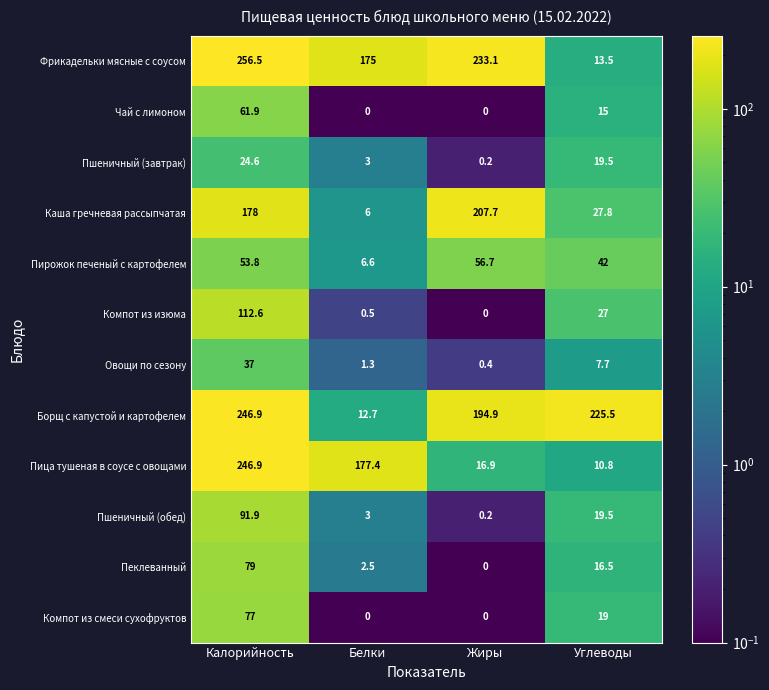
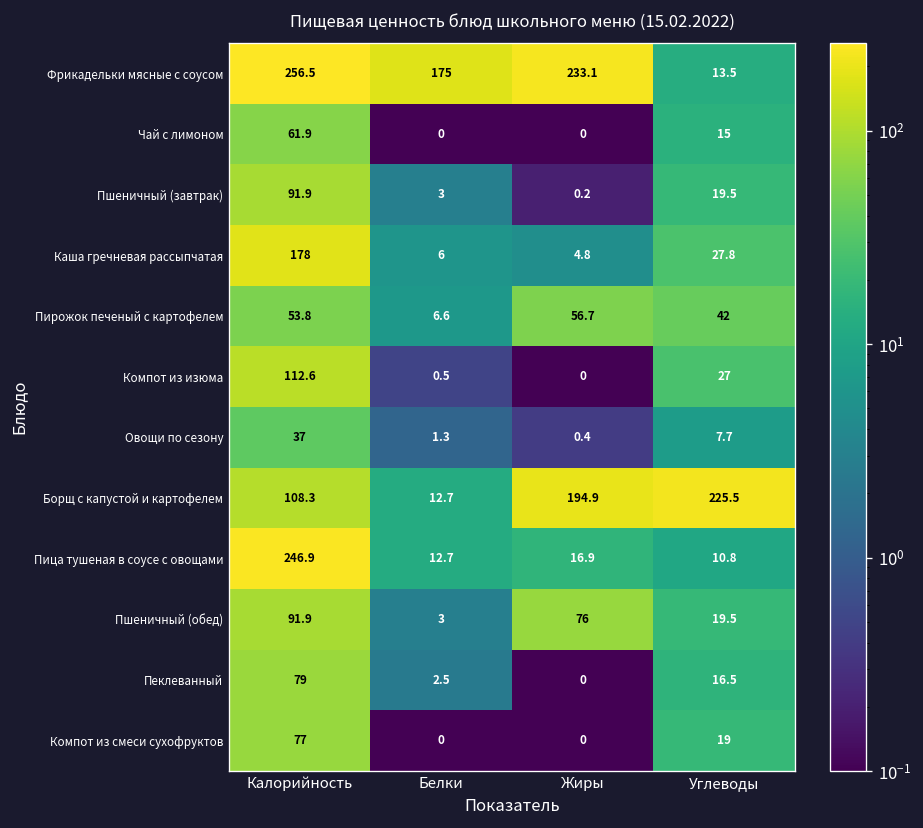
Пшеничный (завтрак), Калорийность: 24.6 -> 91.9
Каша гречневая рассыпчатая, Жиры: 207.7 -> 4.8
Борщ с капустой и картофелем, Калорийность: 246.9 -> 108.3
Пица тушеная в соусе с овощами, Белки: 177.4 -> 12.7
Пшеничный (обед), Жиры: 0.2 -> 76
